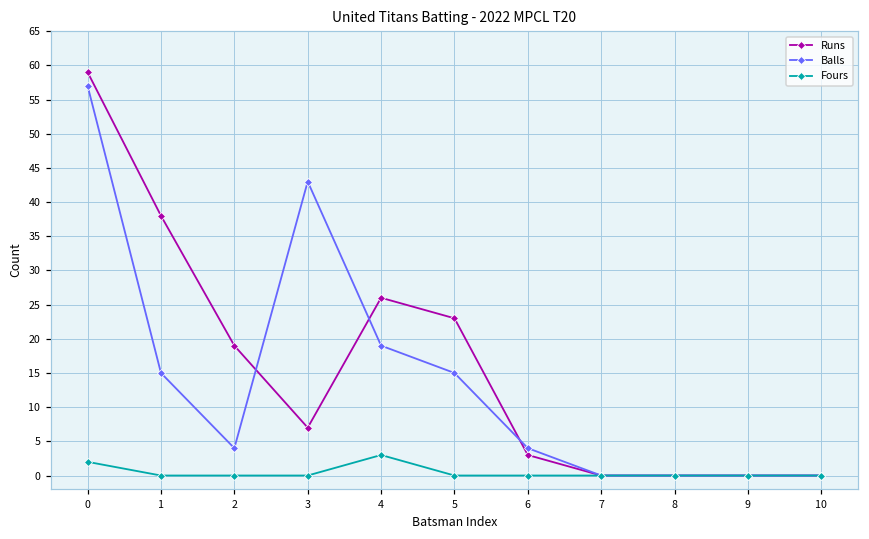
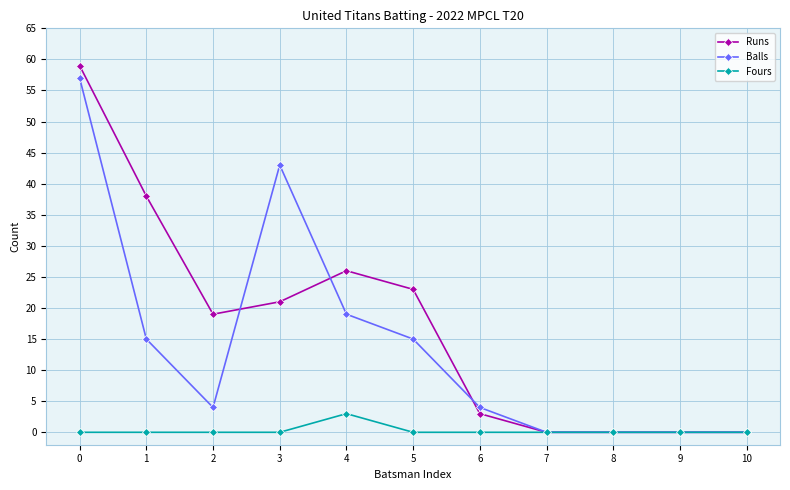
Fours, 0: 2 -> 0
Runs, 3: 7 -> 21
